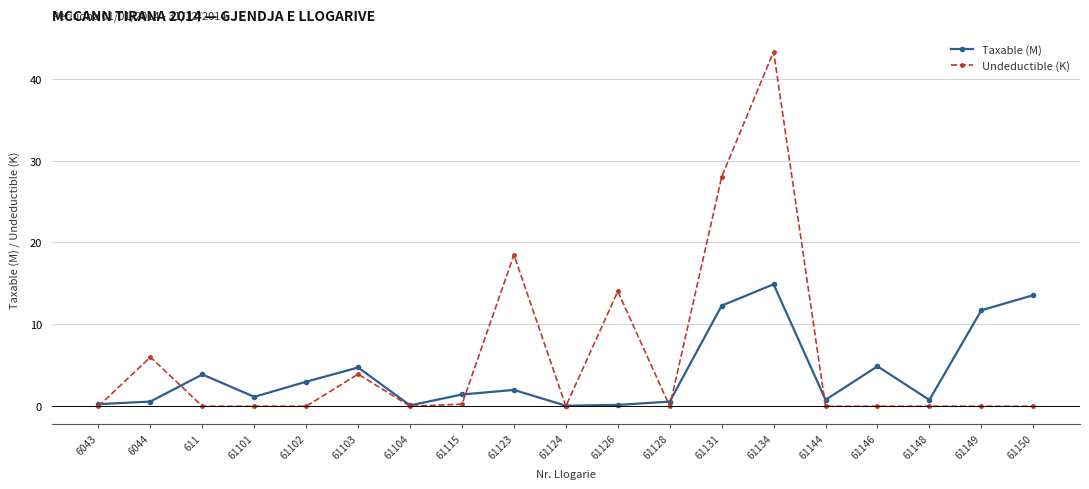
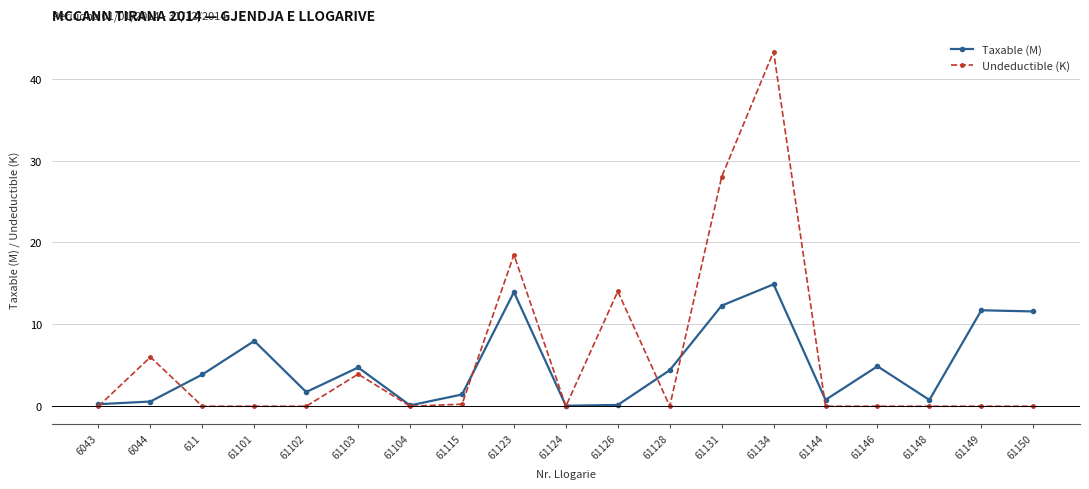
Taxable (M), 61101: 1 -> 8
Taxable (M), 61102: 3 -> 2
Taxable (M), 61123: 2 -> 14
Taxable (M), 61128: 1 -> 4
Taxable (M), 61150: 14 -> 12
